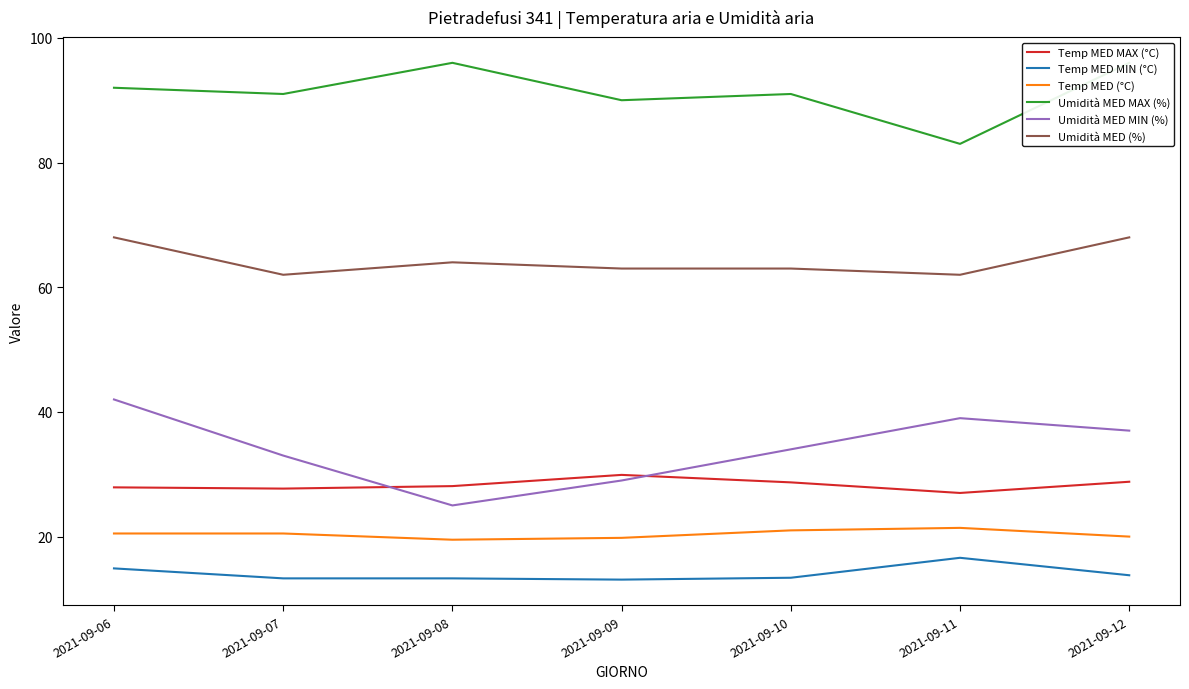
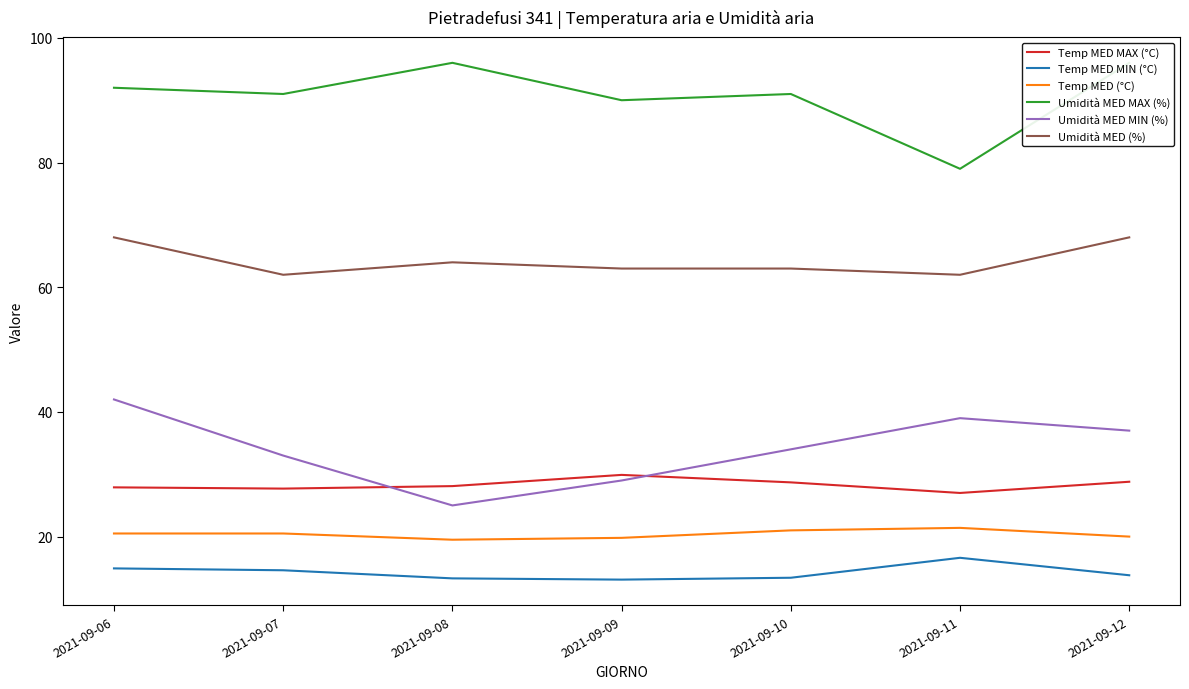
Temp MED MIN (°C), 2021-09-07: 13 -> 15
Umidità MED MAX (%), 2021-09-11: 83 -> 79
